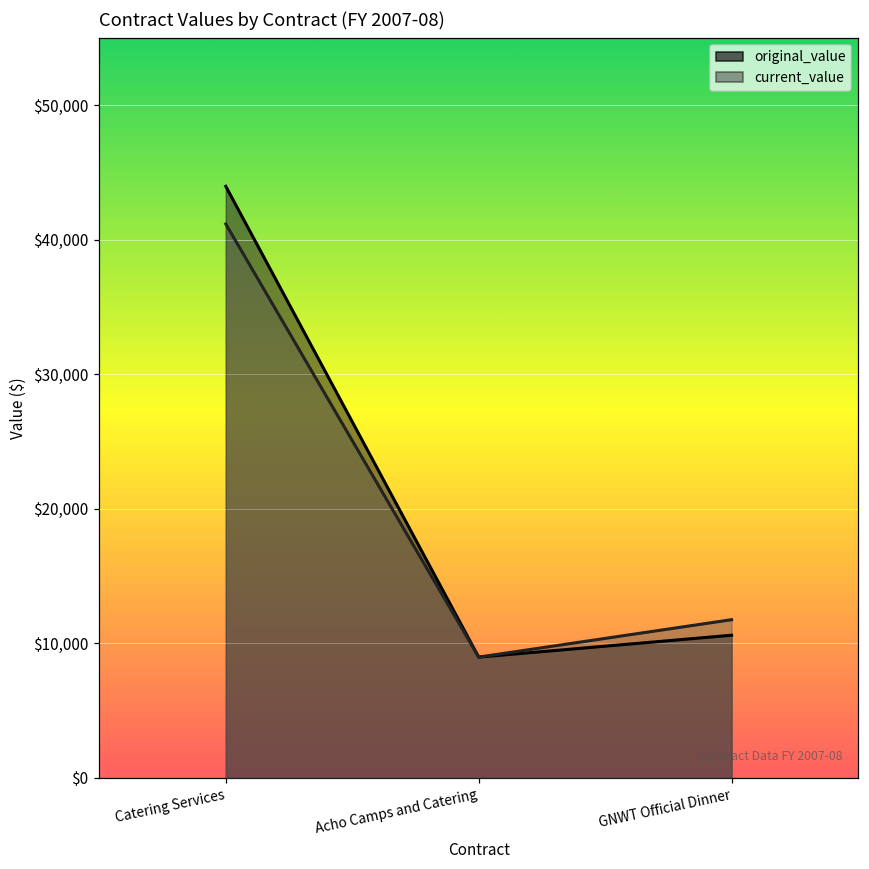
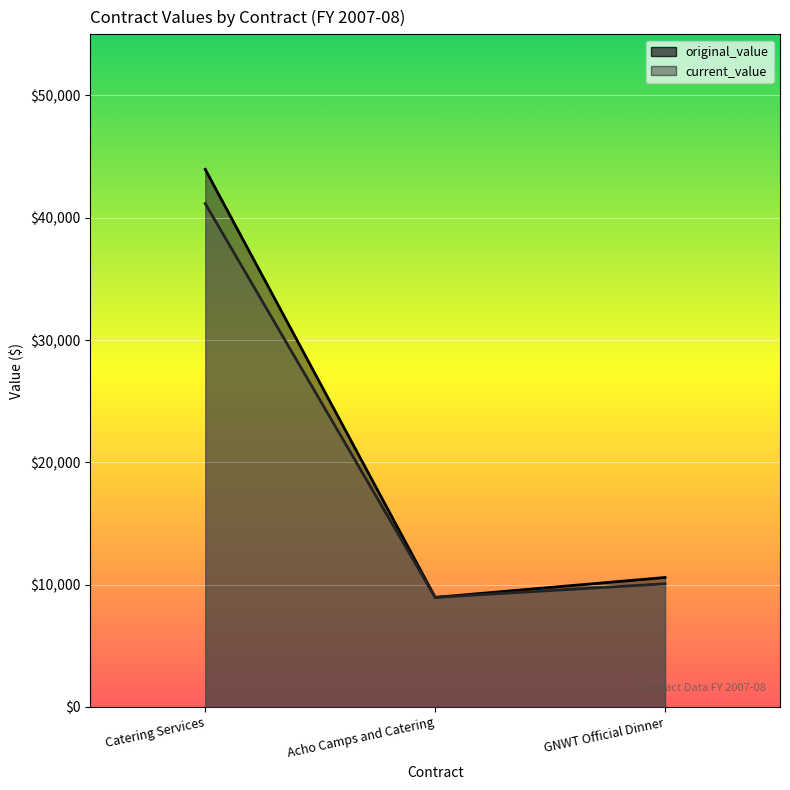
current_value, GNWT Official Dinner: $11,700 -> $10,100
